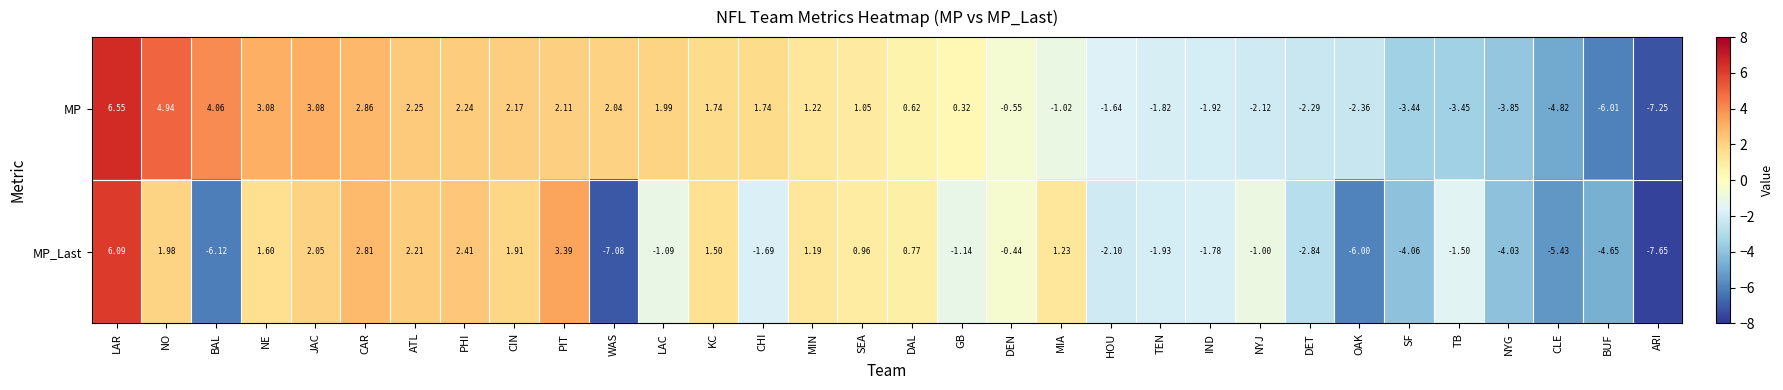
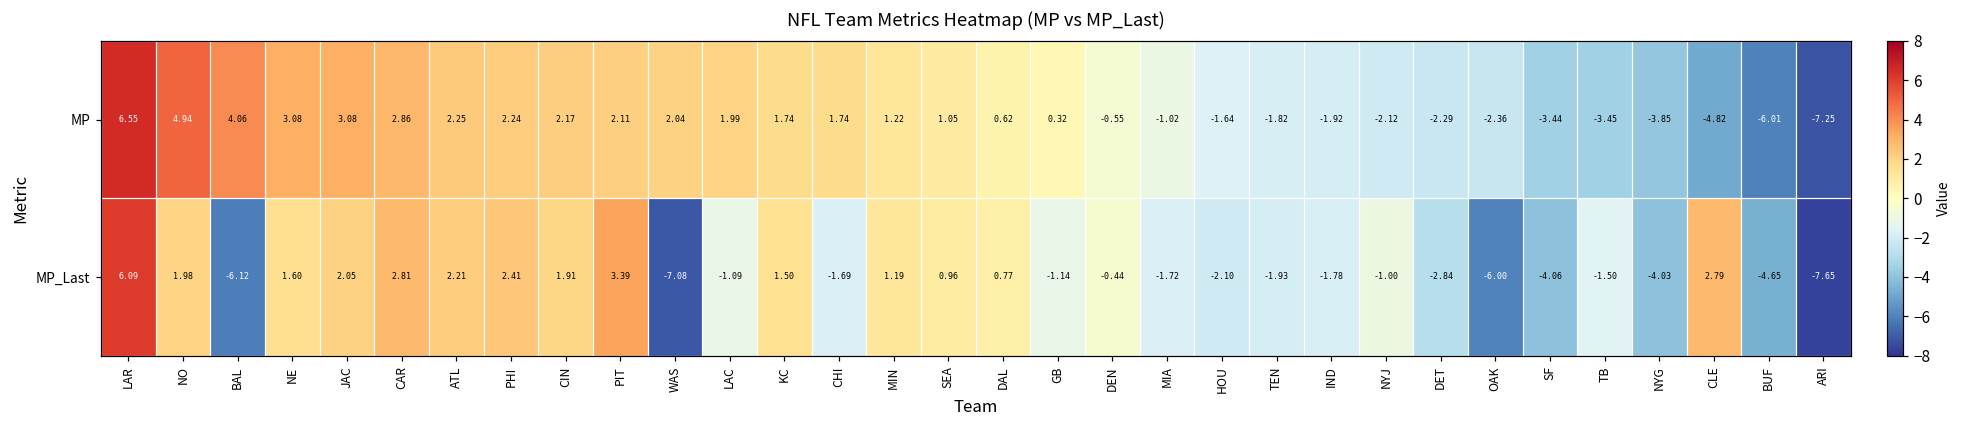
MP_Last, MIA: 1.23 -> -1.72
MP_Last, CLE: -5.43 -> 2.79
